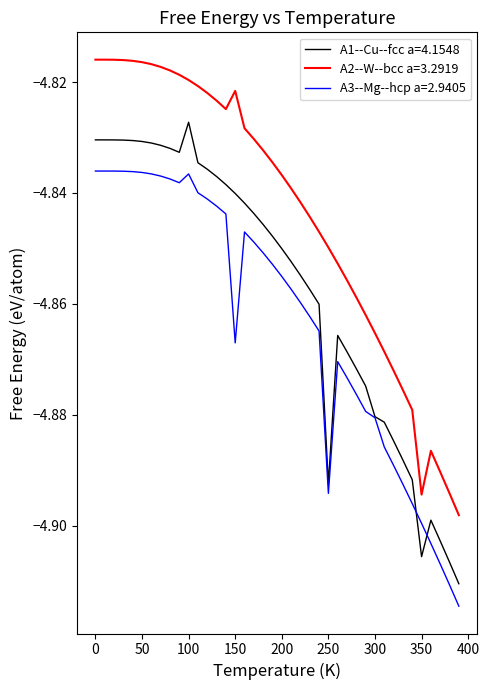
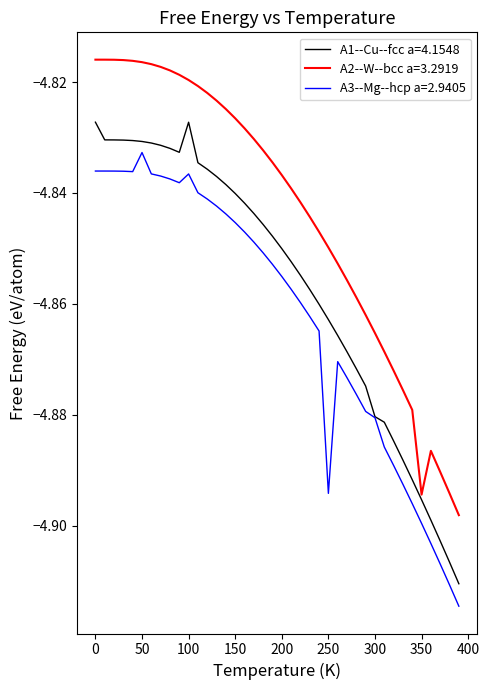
A1--Cu--fcc a=4.1548, 0: -4.830 -> -4.827
A3--Mg--hcp a=2.9405, 50: -4.836 -> -4.833
A2--W--bcc a=3.2919, 150: -4.822 -> -4.827
A3--Mg--hcp a=2.9405, 150: -4.867 -> -4.845
A1--Cu--fcc a=4.1548, 250: -4.892 -> -4.863
A1--Cu--fcc a=4.1548, 350: -4.906 -> -4.895
